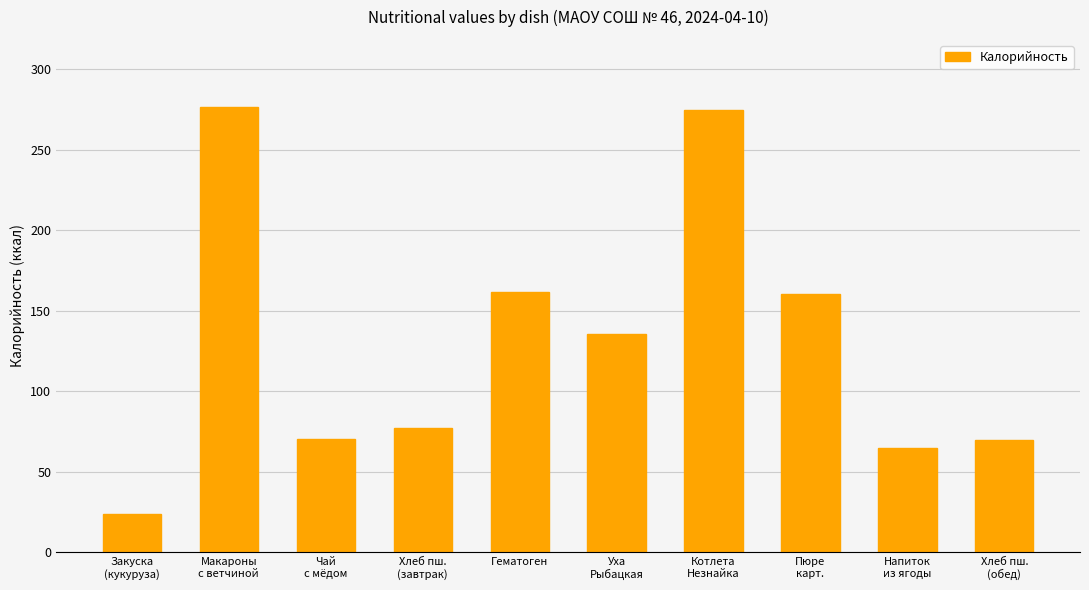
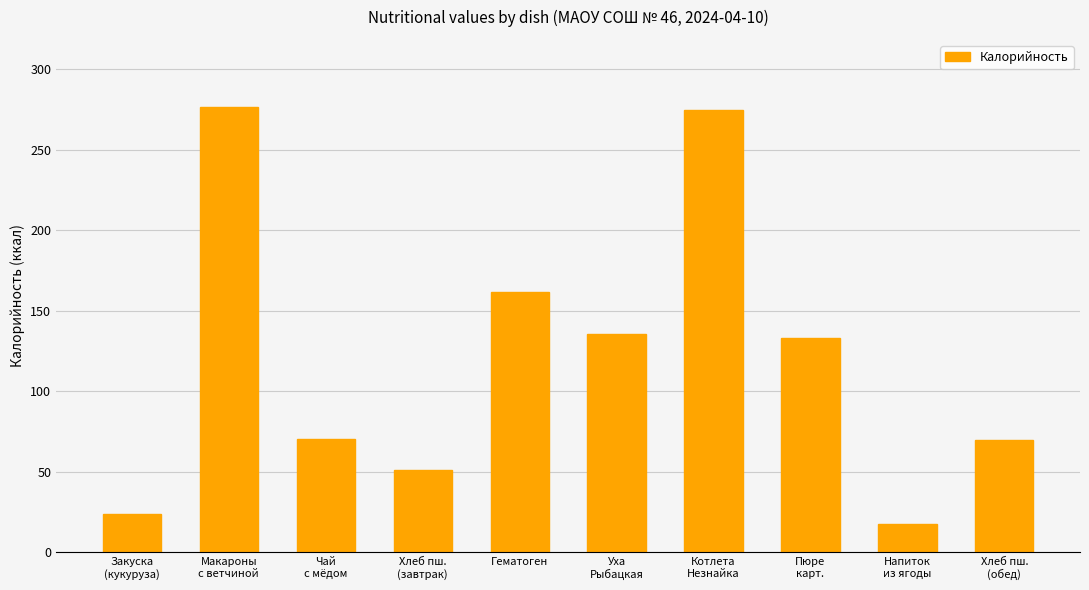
Хлеб пш. (завтрак): 77 -> 51
Пюре карт.: 161 -> 133
Напиток из ягоды: 65 -> 17
